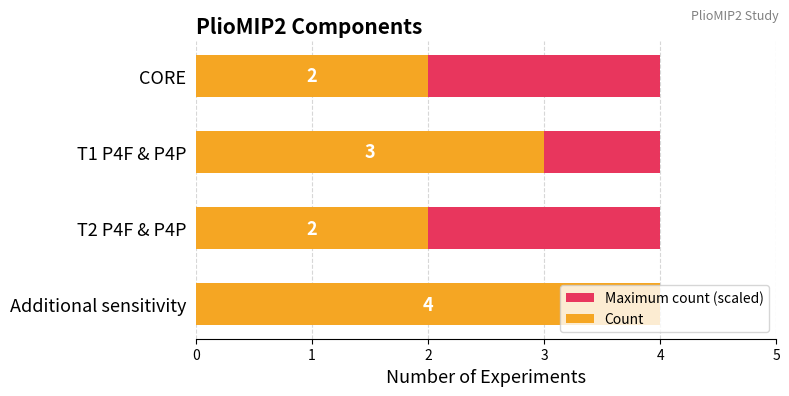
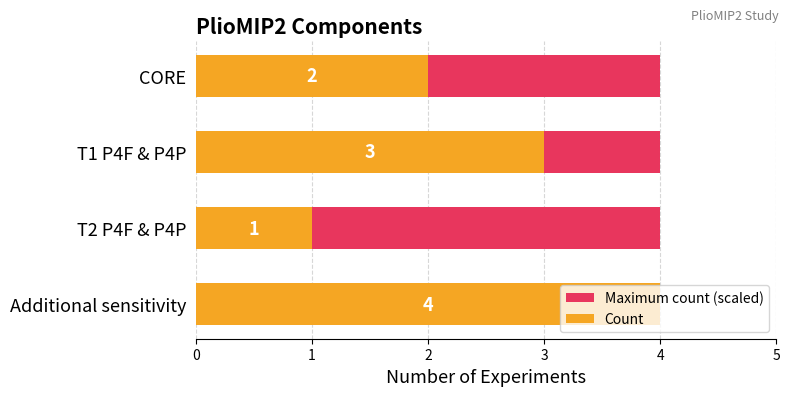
Count, T2 P4F & P4P: 2 -> 1
